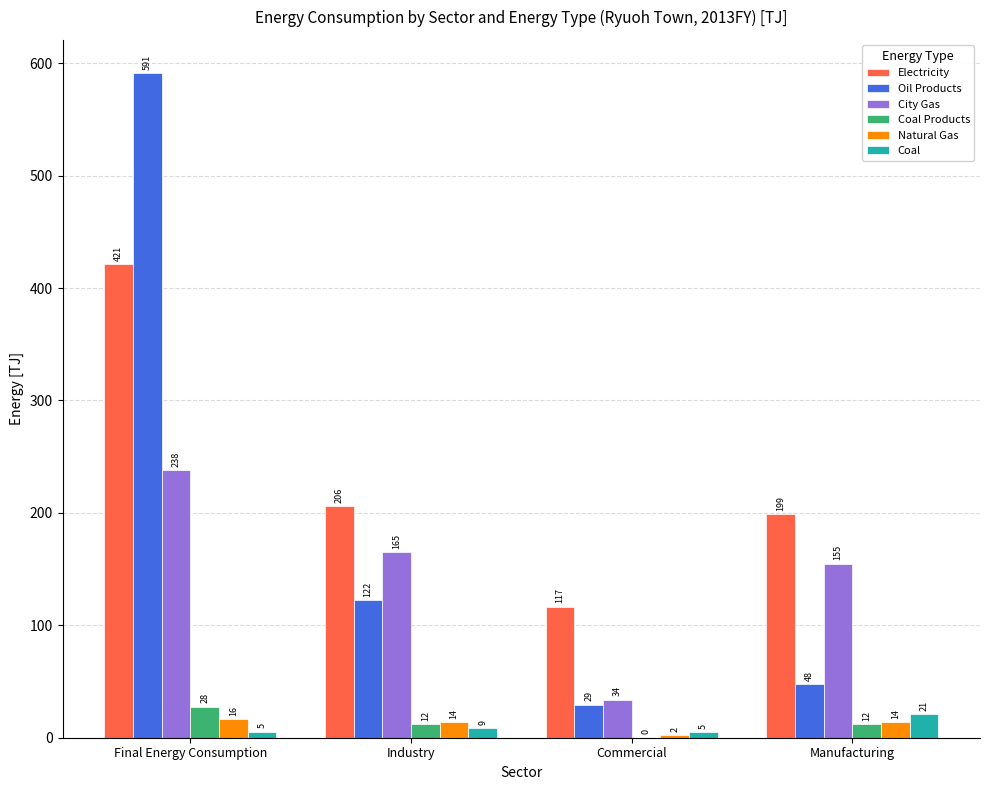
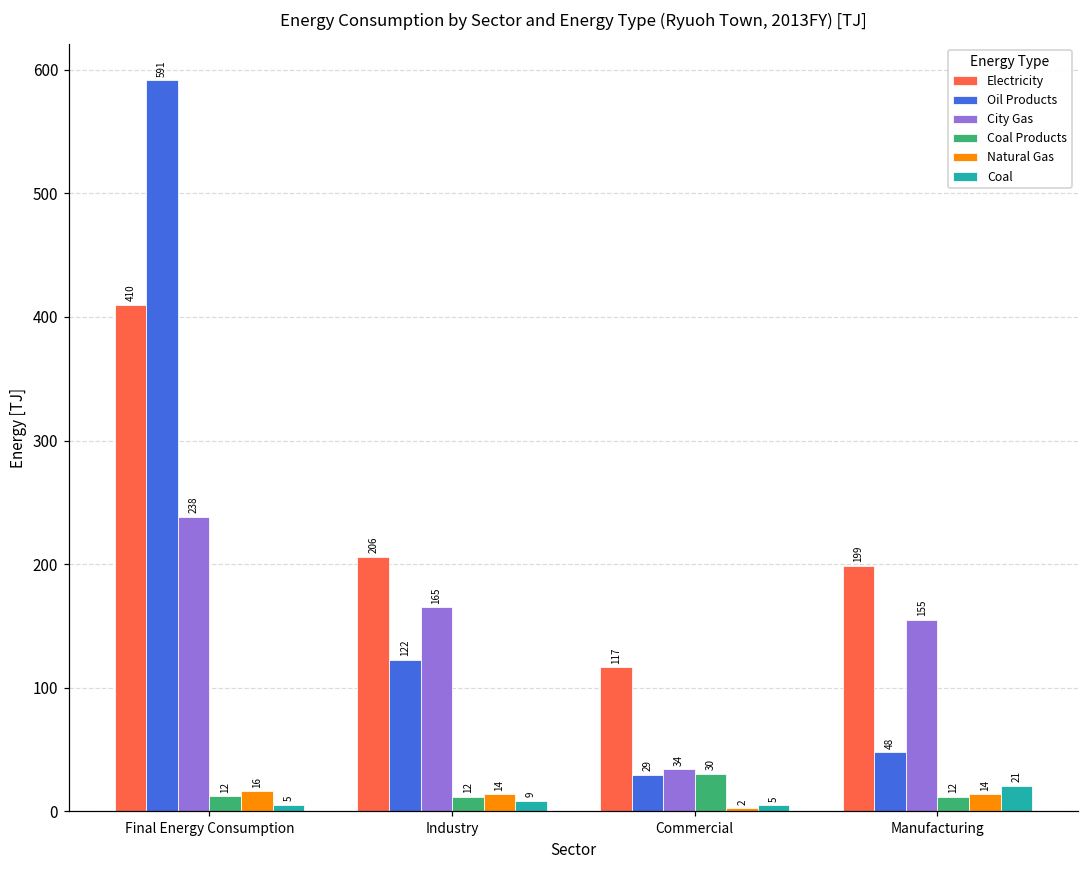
Electricity, Final Energy Consumption: 421 -> 410
Coal Products, Final Energy Consumption: 28 -> 12
Coal Products, Commercial: 0 -> 30
